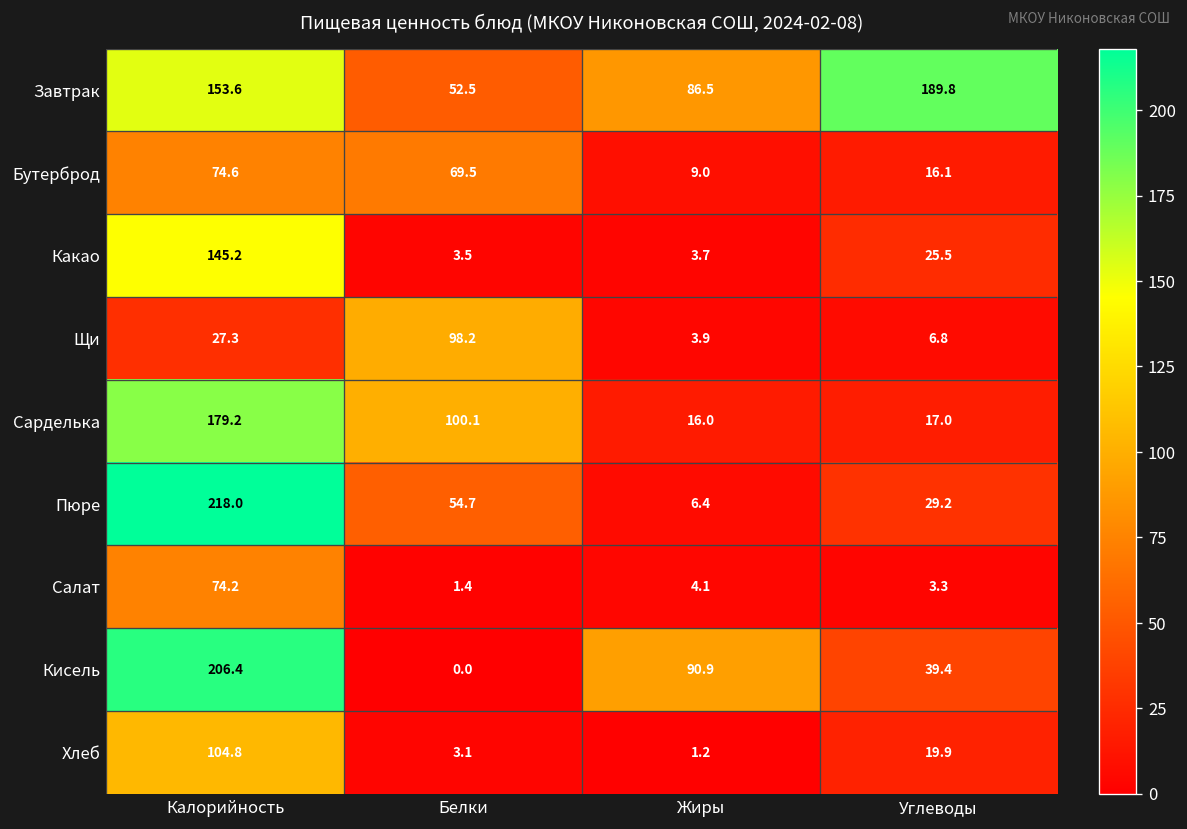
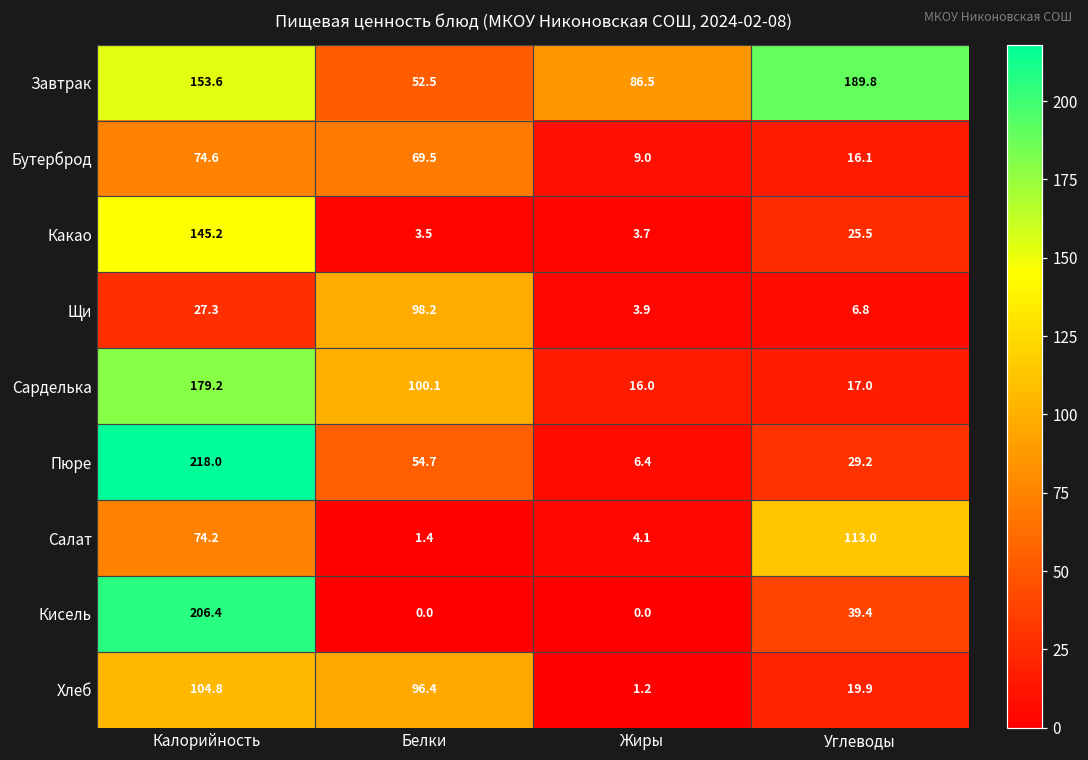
Салат, Углеводы: 3.3 -> 113.0
Кисель, Жиры: 90.9 -> 0.0
Хлеб, Белки: 3.1 -> 96.4
